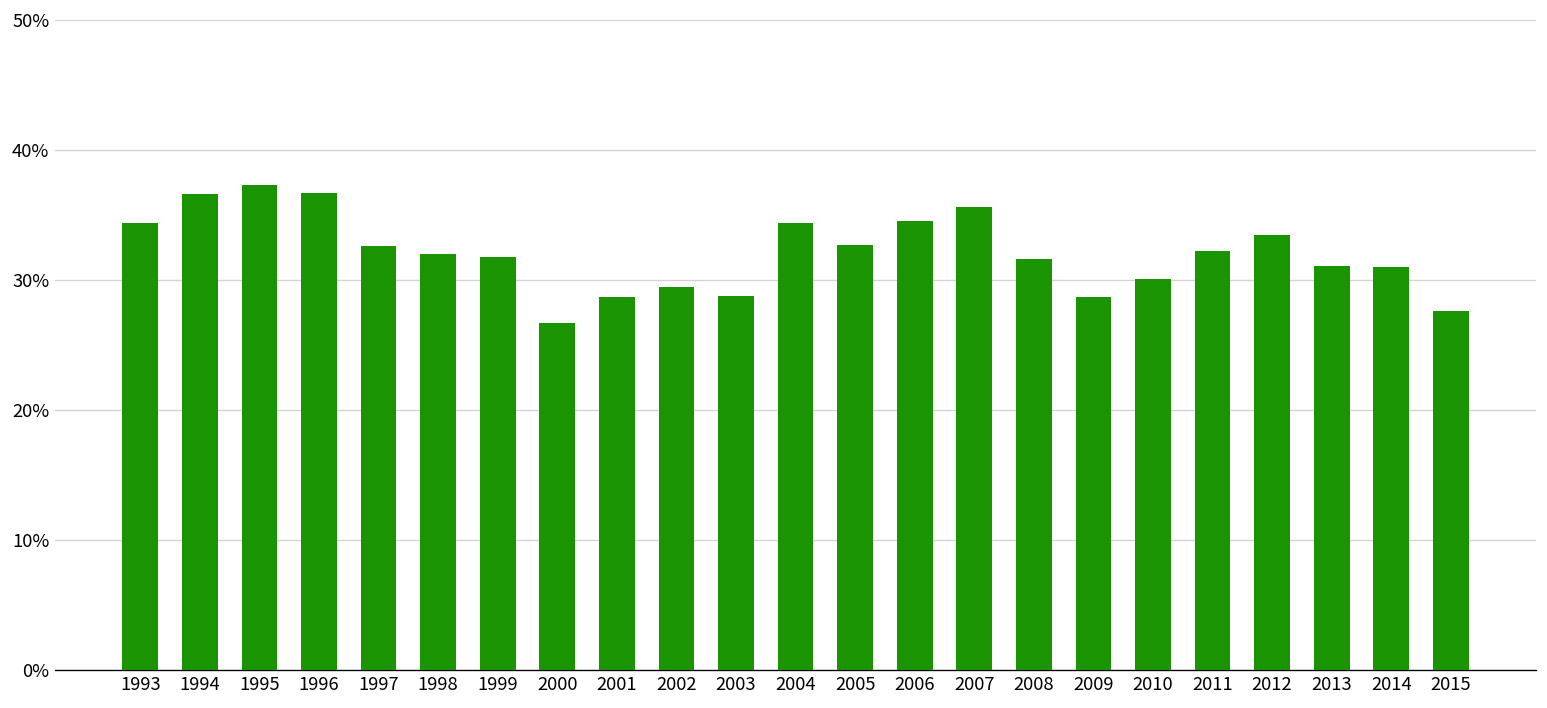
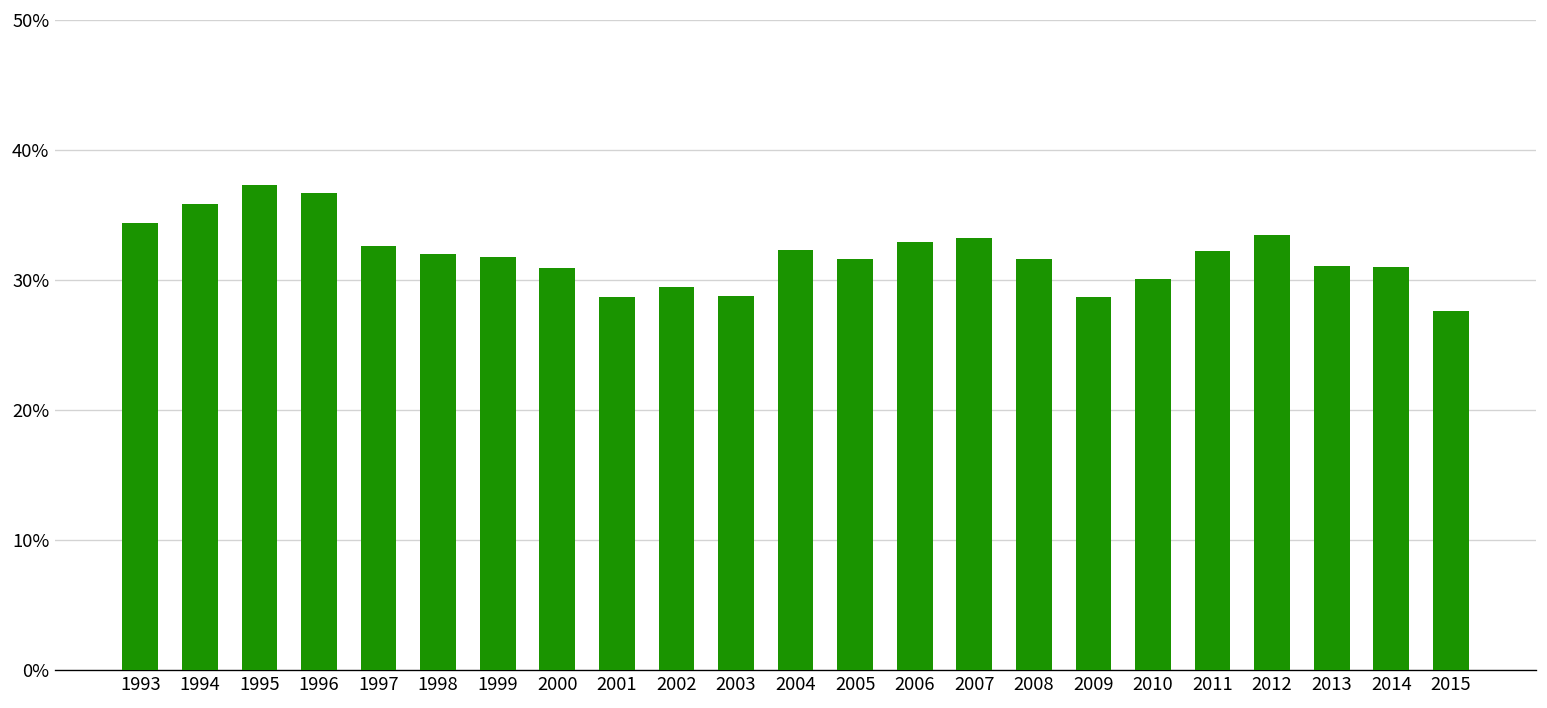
1994: 36.6% -> 35.8%
2000: 26.6% -> 30.9%
2004: 34.4% -> 32.3%
2005: 32.7% -> 31.6%
2006: 34.5% -> 32.9%
2007: 35.6% -> 33.2%
